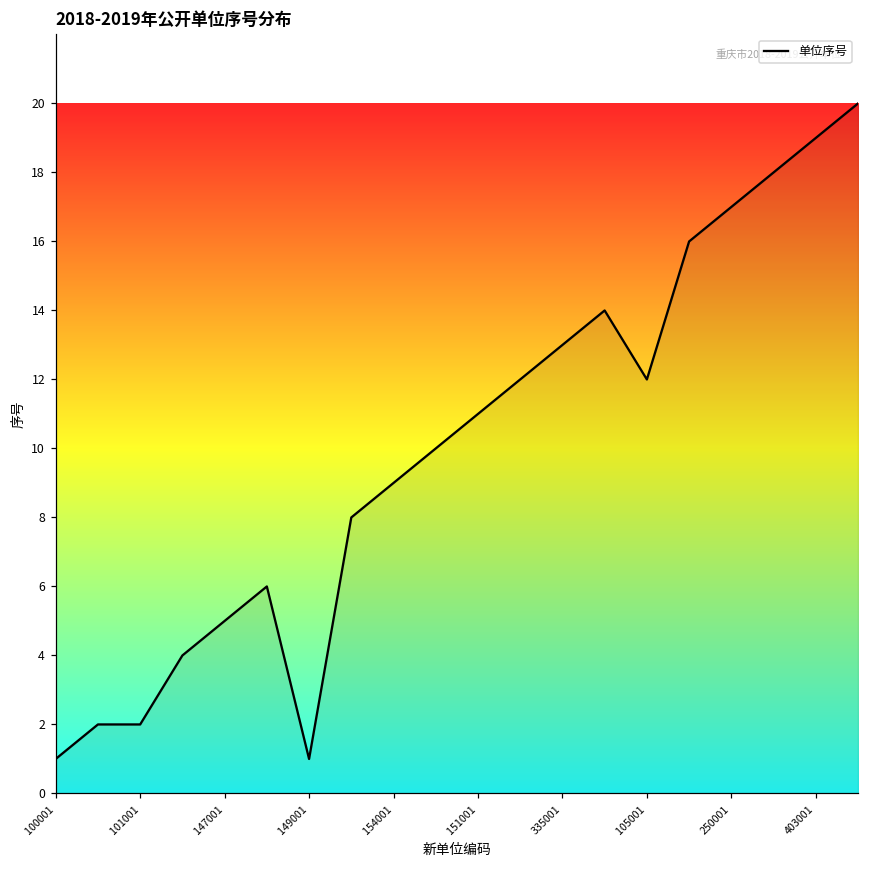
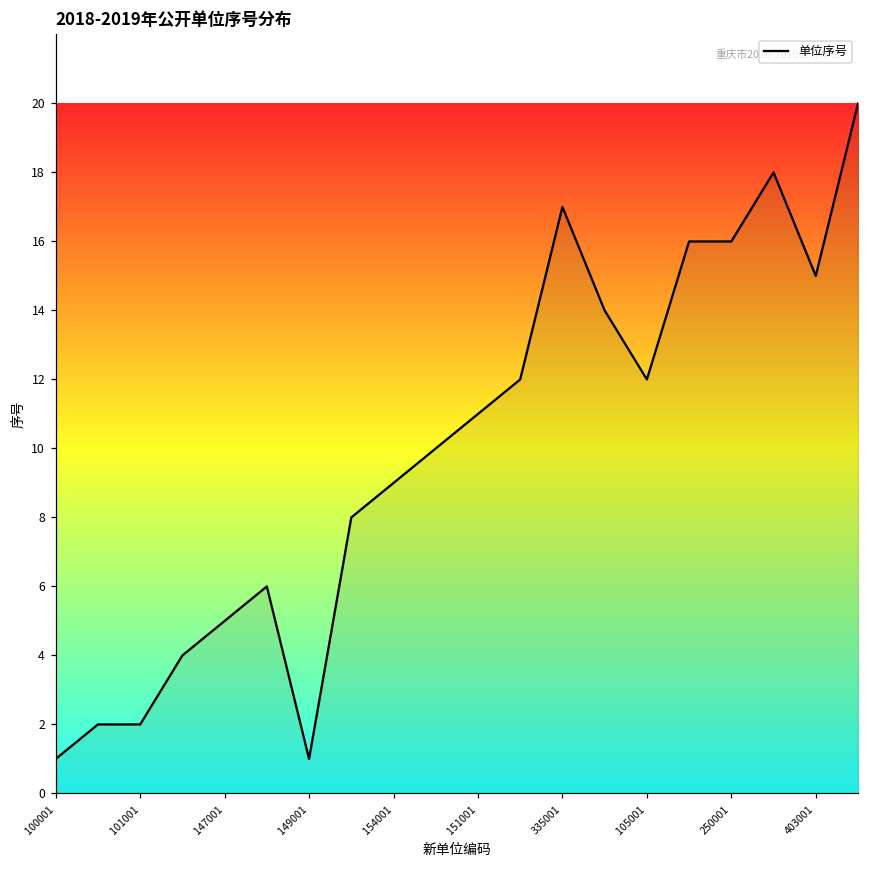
335001: 13 -> 17
250001: 17 -> 16
403001: 19 -> 15
